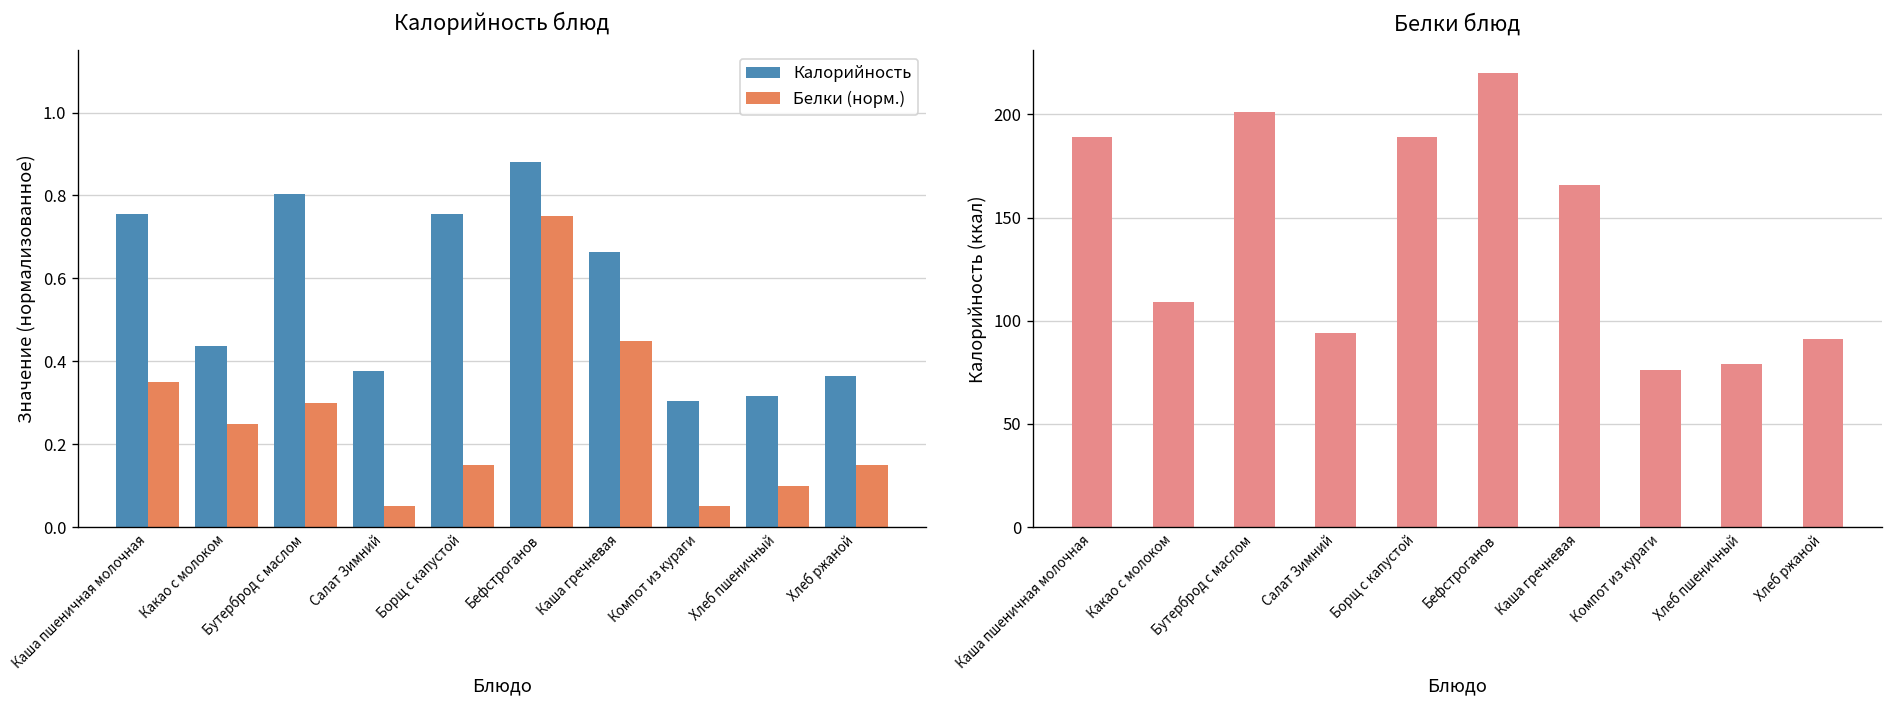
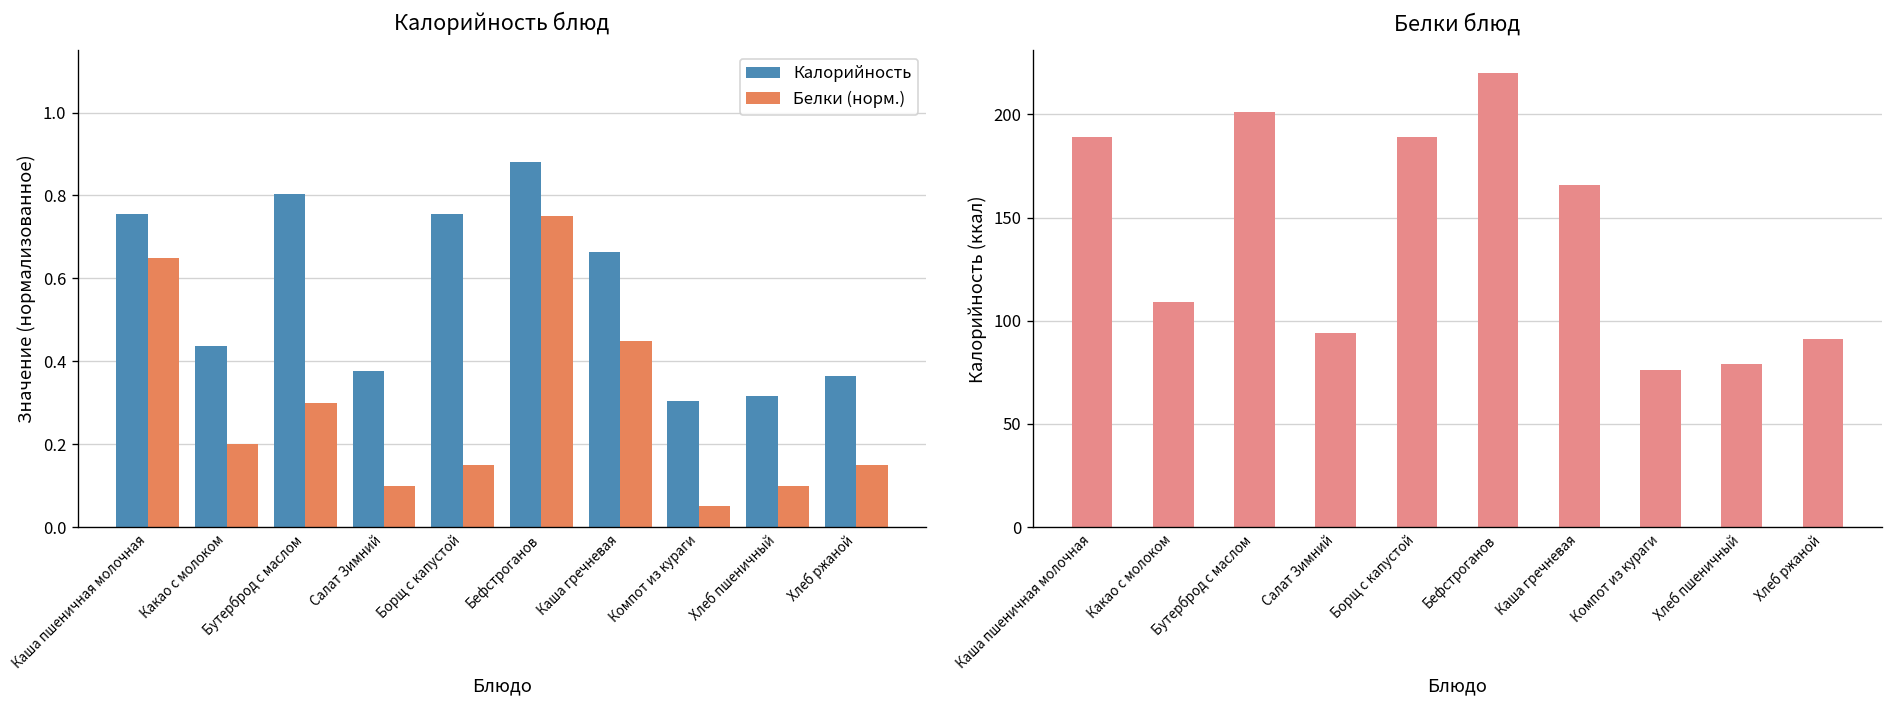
Калорийность блюд, Белки (норм.), Каша пшеничная молочная: 0.35 -> 0.65
Калорийность блюд, Белки (норм.), Какао с молоком: 0.25 -> 0.20
Калорийность блюд, Белки (норм.), Салат Зимний: 0.05 -> 0.10
